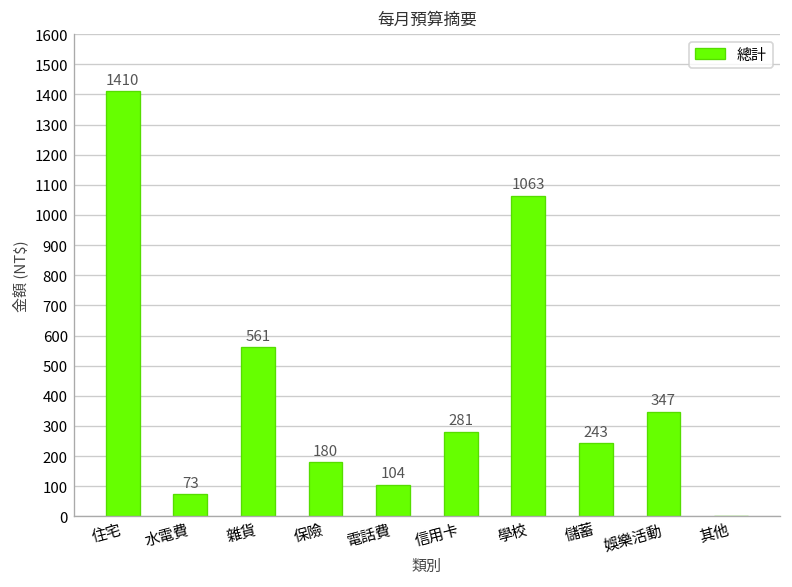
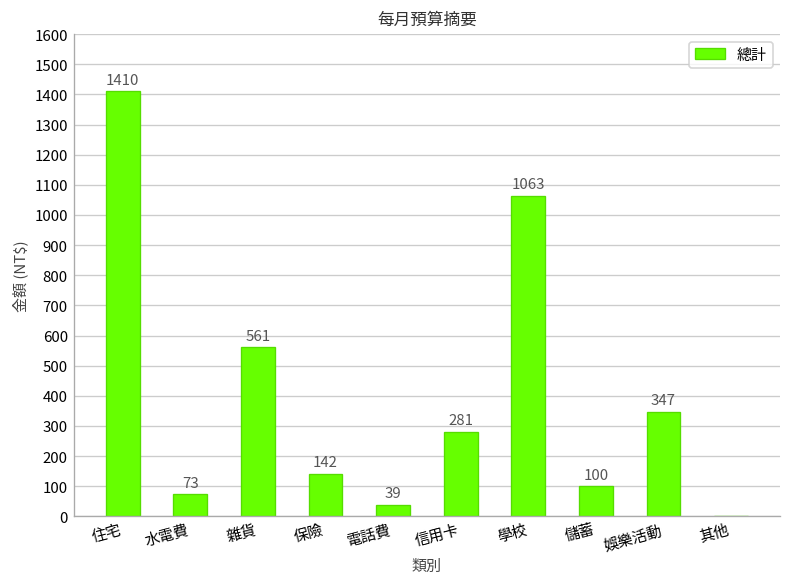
保險: 180 -> 142
電話費: 104 -> 39
儲蓄: 243 -> 100
